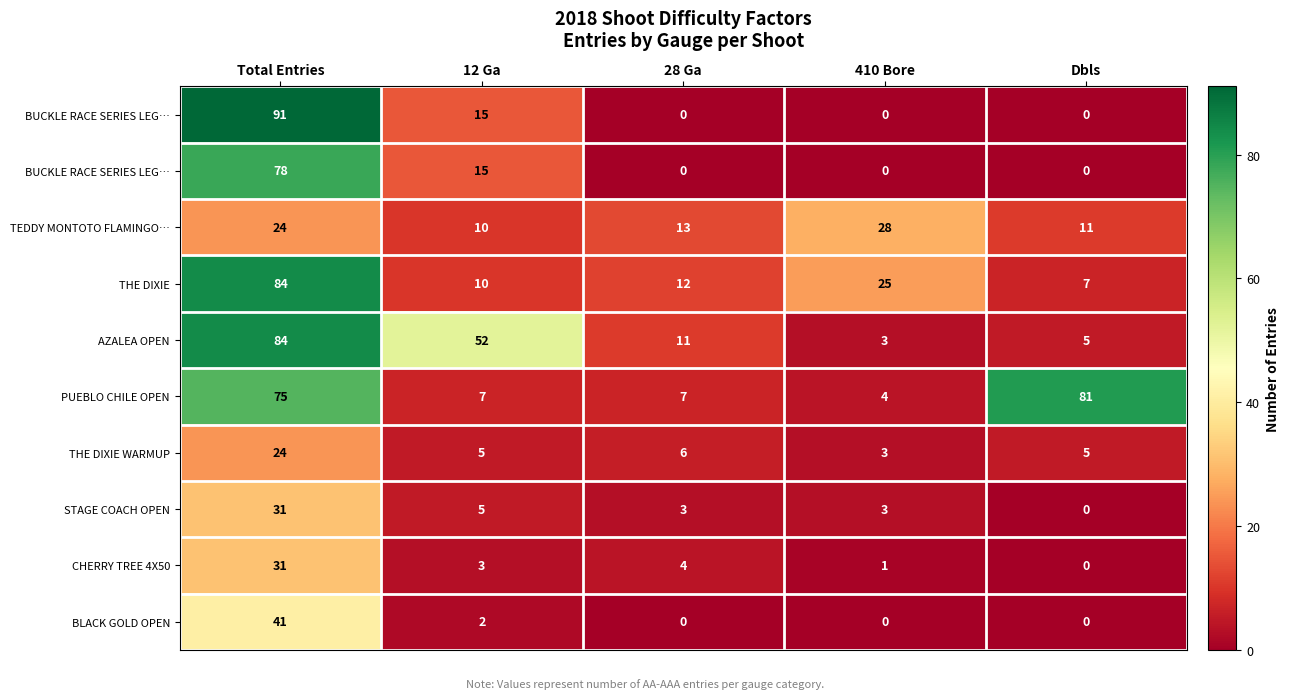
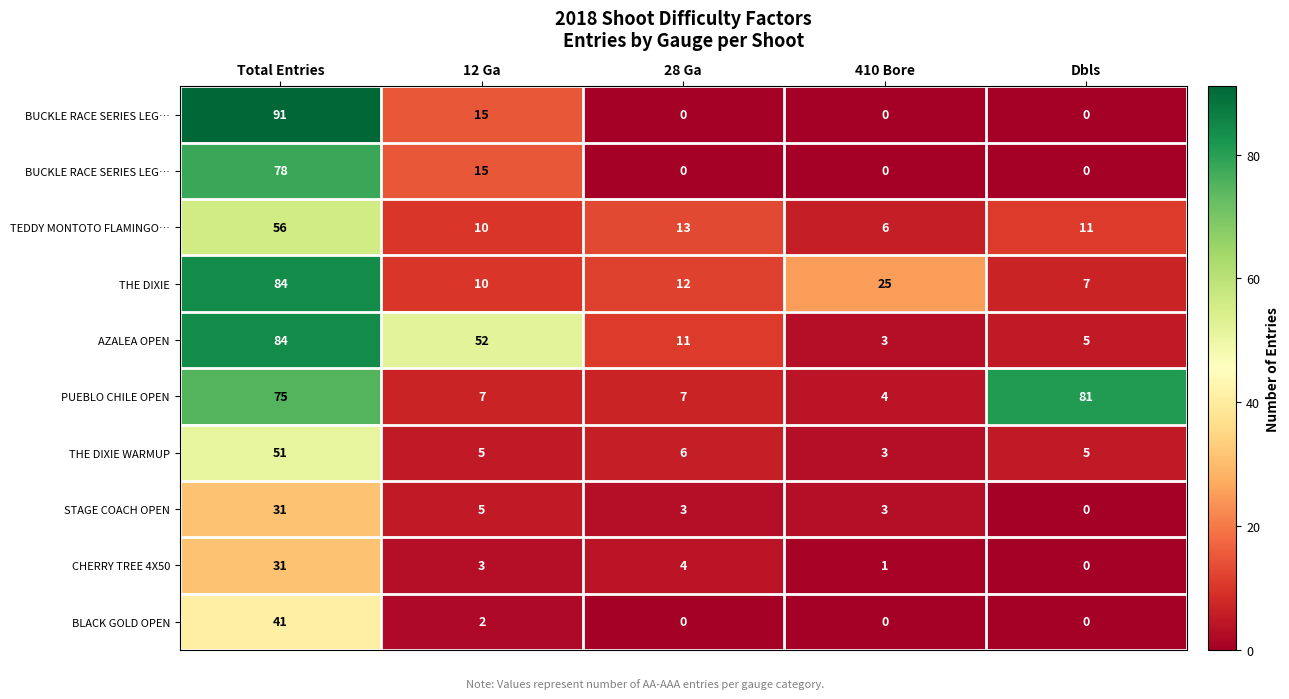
TEDDY MONTOTO FLAMINGO…, Total Entries: 24 -> 56
TEDDY MONTOTO FLAMINGO…, 410 Bore: 28 -> 6
THE DIXIE WARMUP, Total Entries: 24 -> 51
